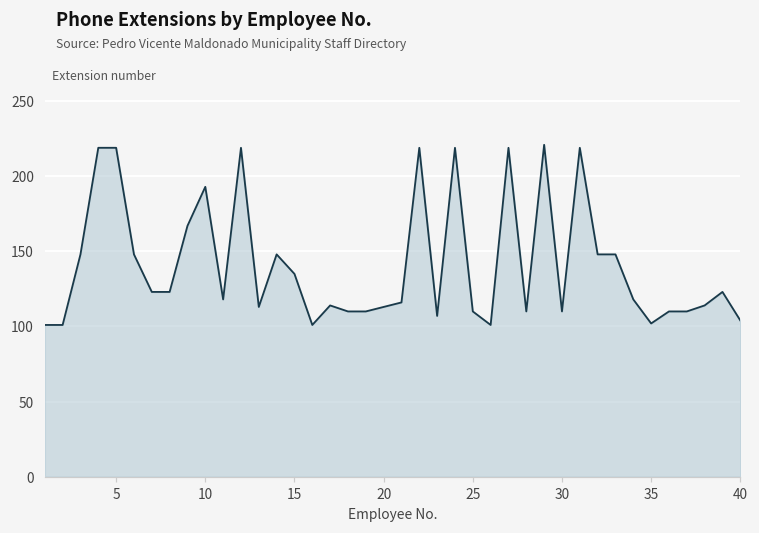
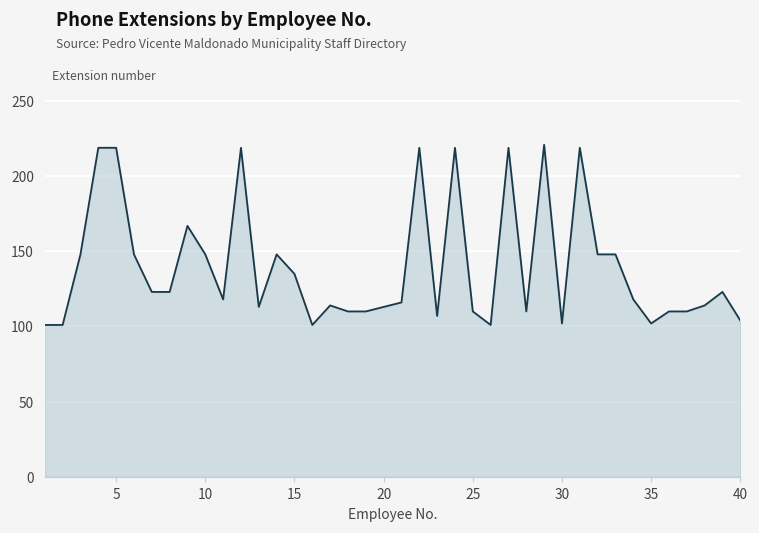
10: 193 -> 148
30: 110 -> 102
